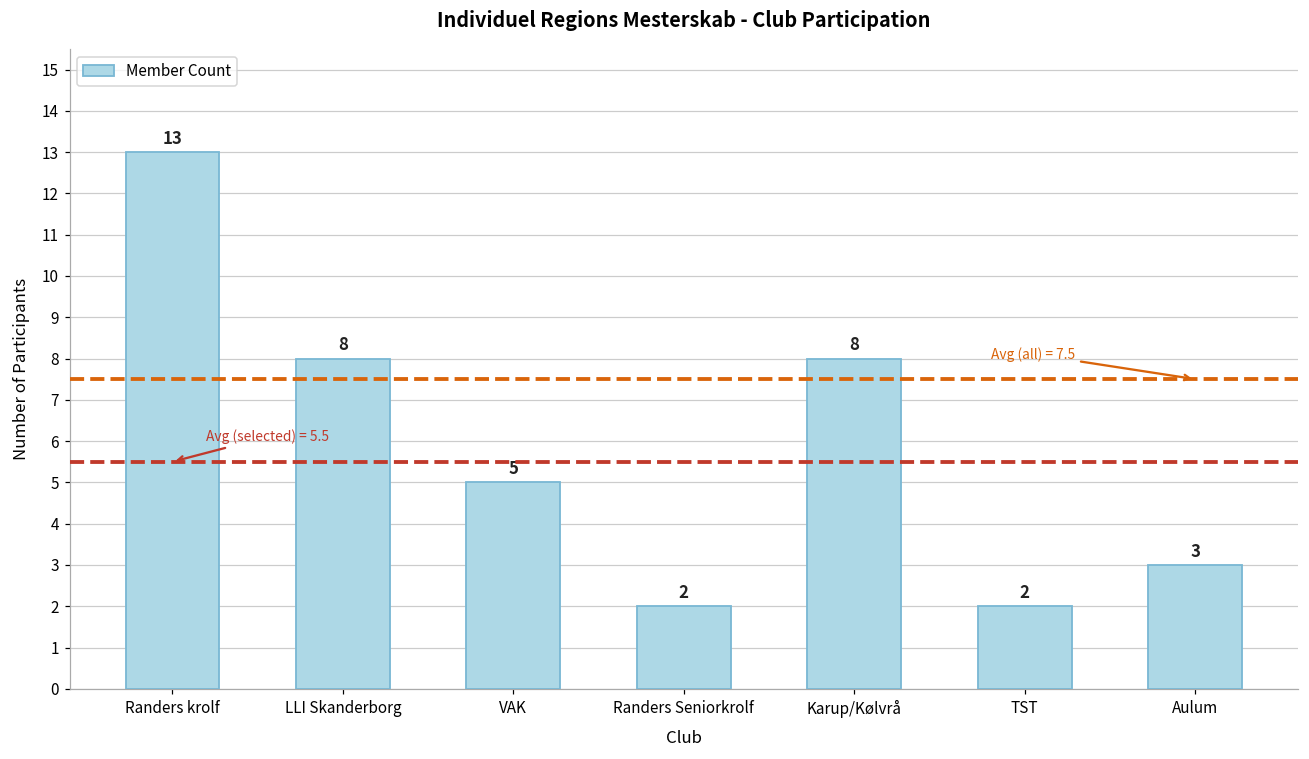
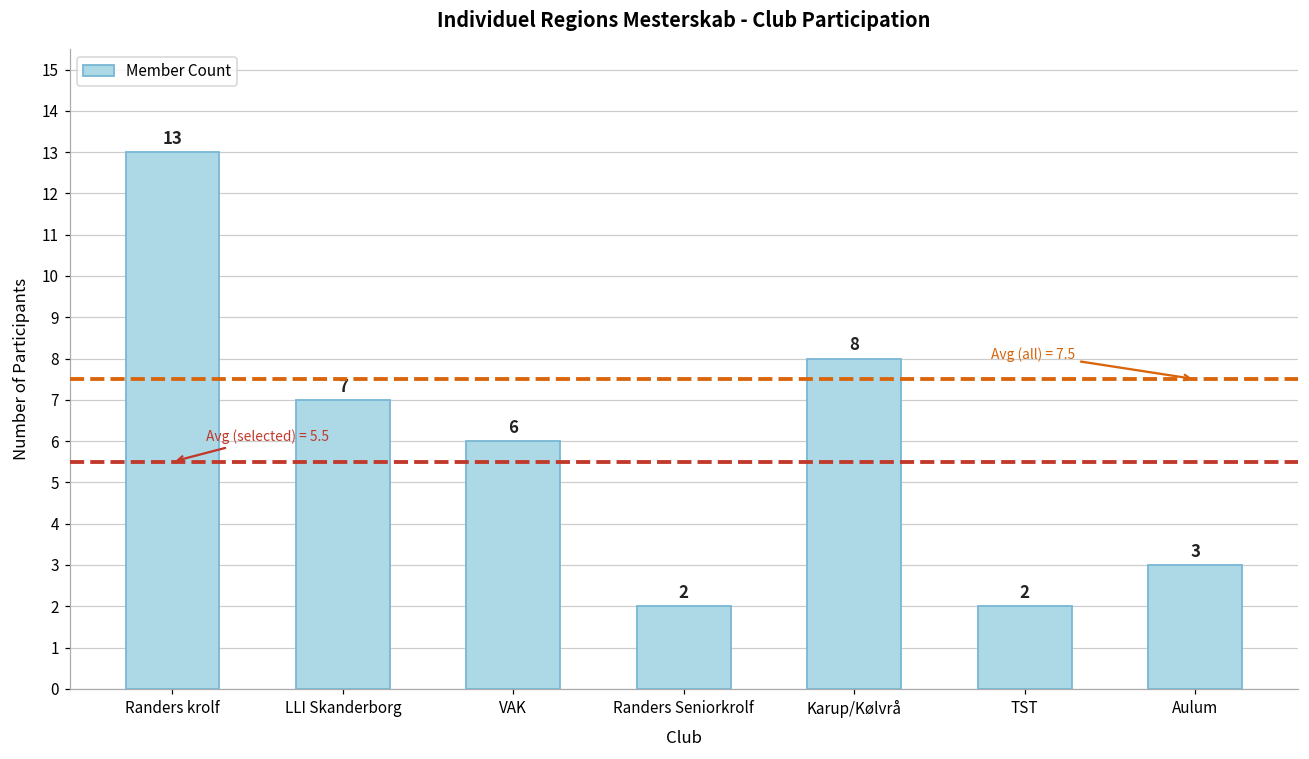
LLI Skanderborg: 8 -> 7
VAK: 5 -> 6
